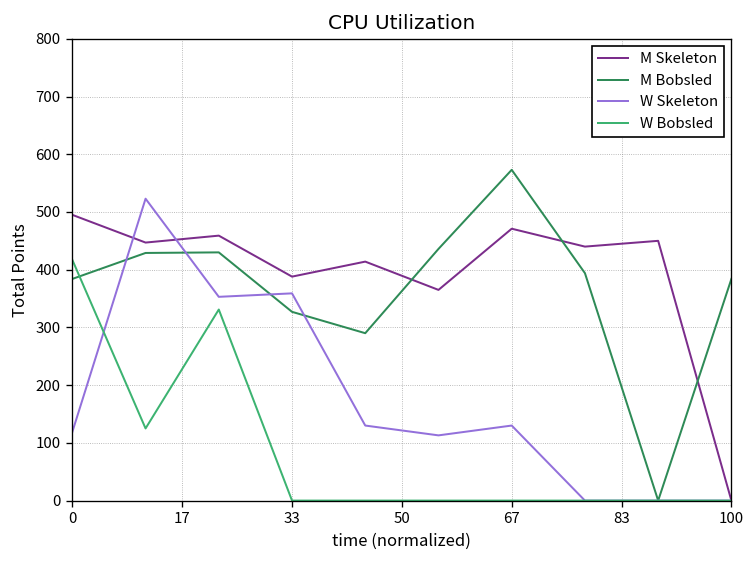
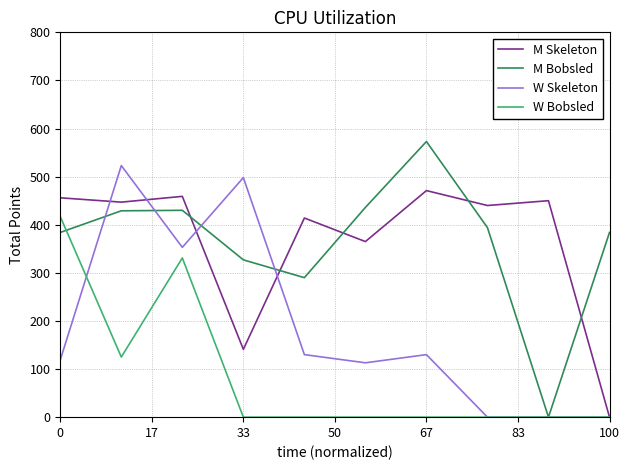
M Skeleton, 0: 500 -> 460
M Skeleton, 33: 390 -> 140
W Skeleton, 33: 360 -> 500
